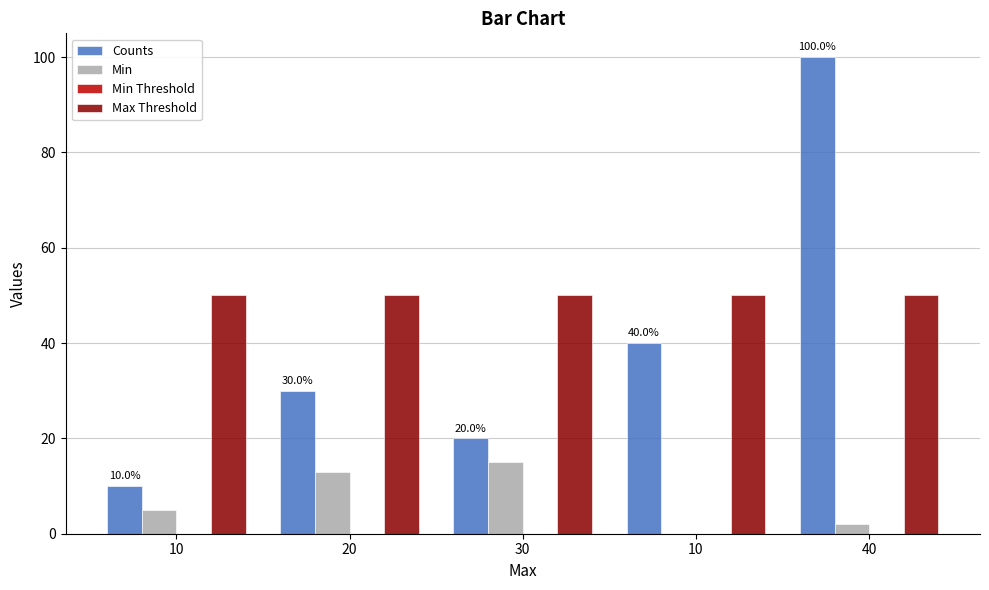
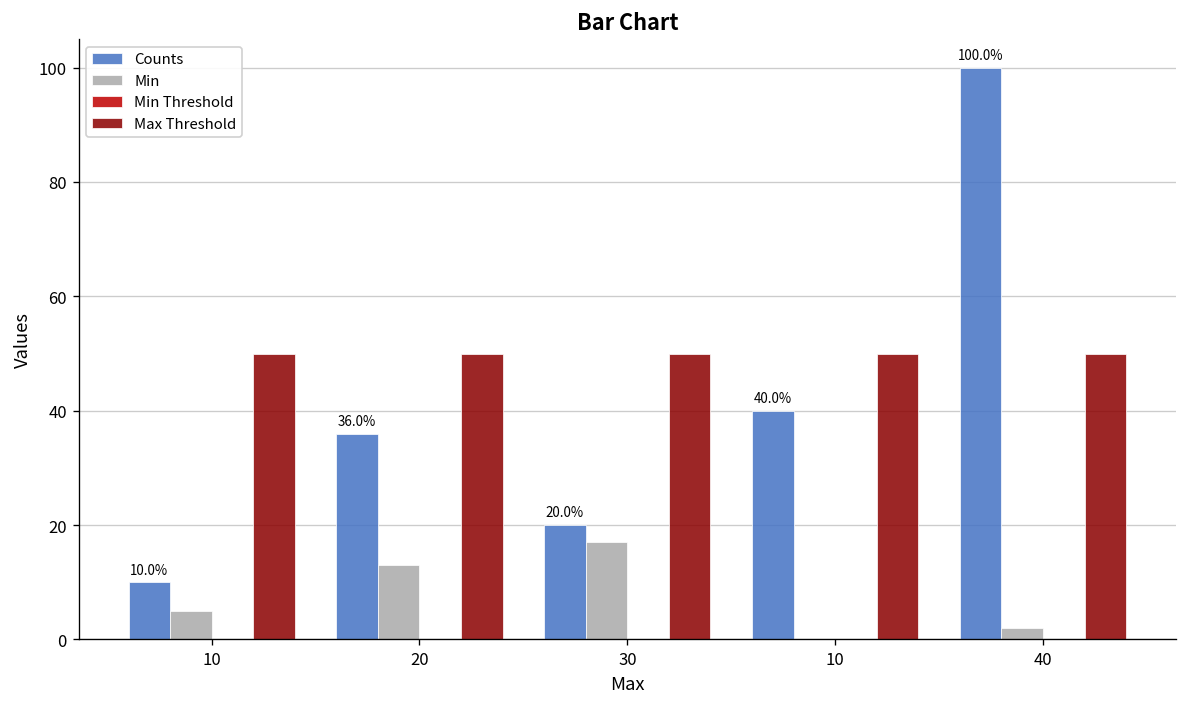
Counts, 20: 30.0% -> 36.0%
Min, 30: 15 -> 17
